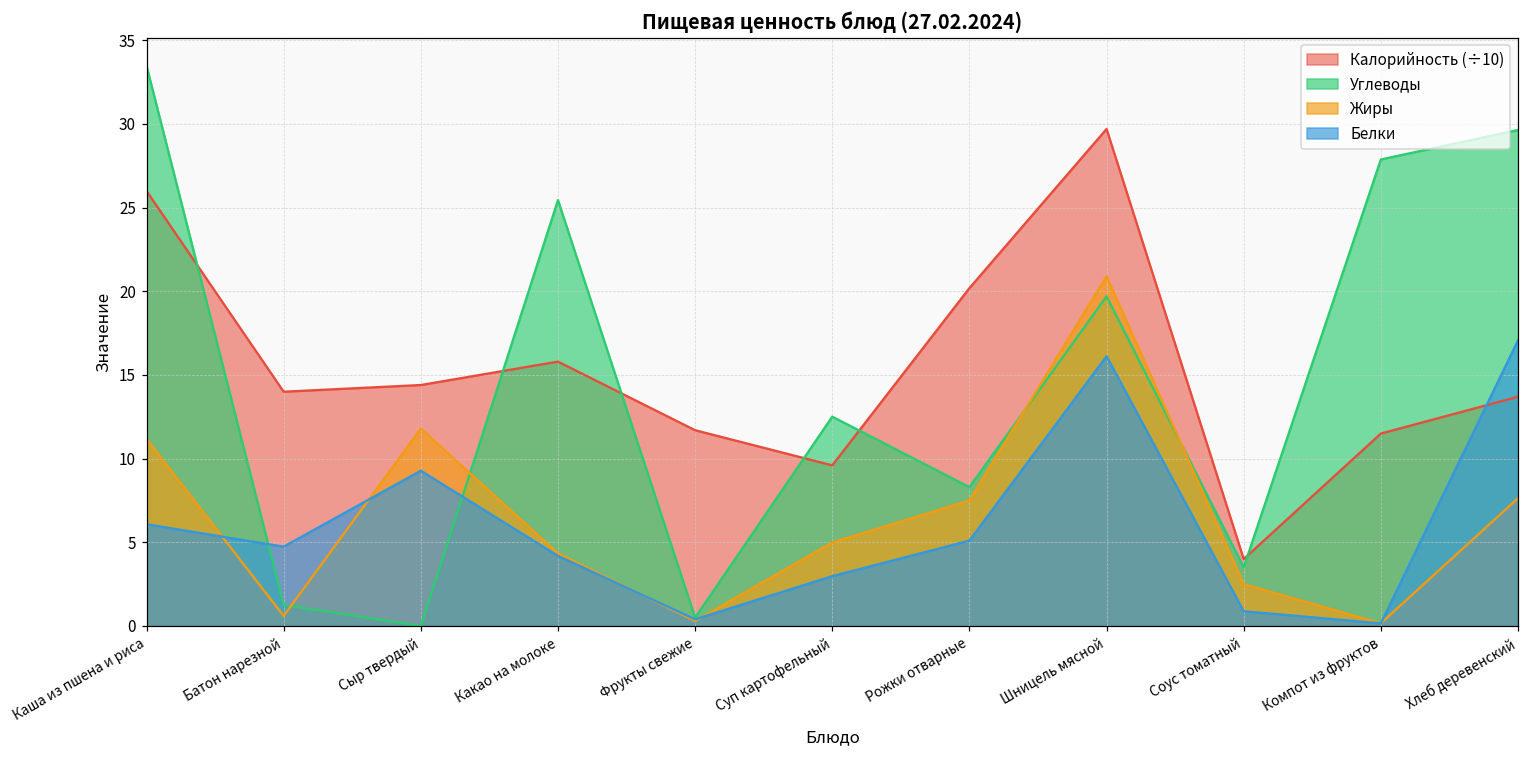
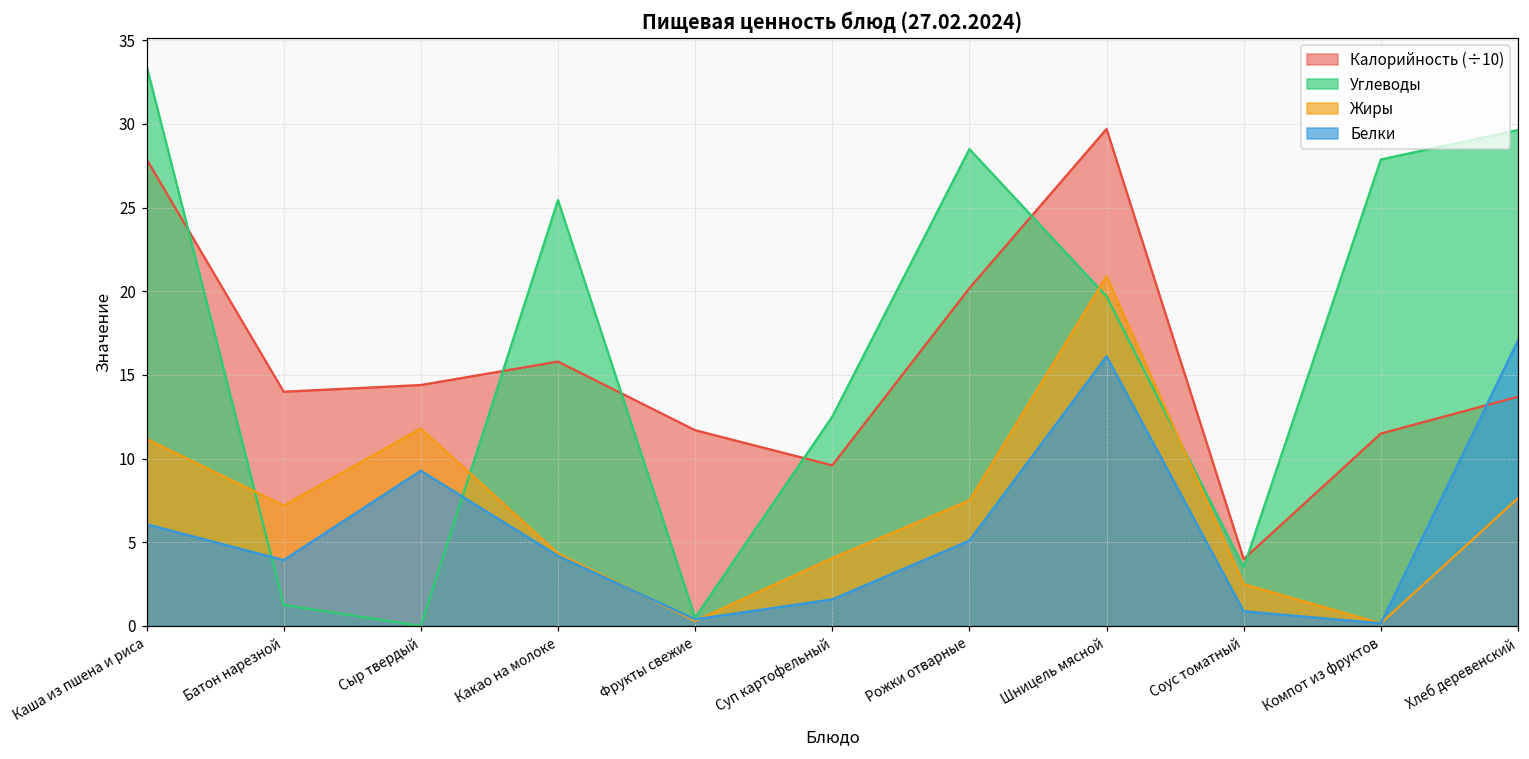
Калорийность (÷10), Каша из пшена и риса: 26.0 -> 27.9
Жиры, Батон нарезной: 0.6 -> 7.2
Белки, Батон нарезной: 4.7 -> 3.9
Жиры, Суп картофельный: 5.0 -> 4.1
Белки, Суп картофельный: 3.0 -> 1.6
Углеводы, Рожки отварные: 8.3 -> 28.5
